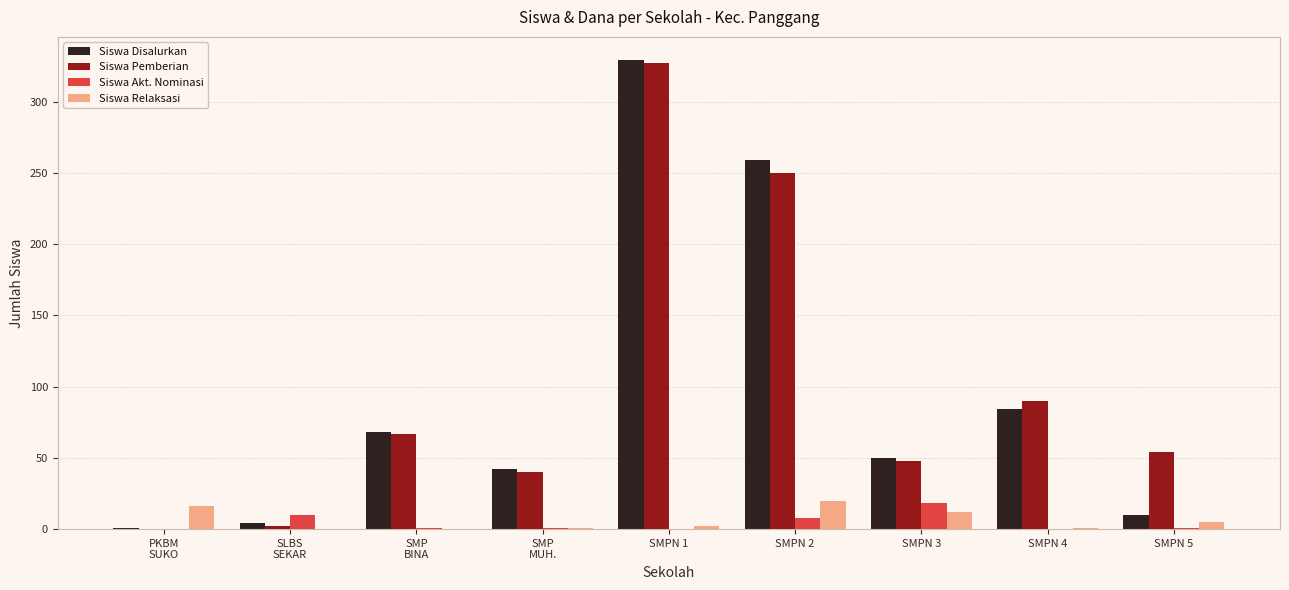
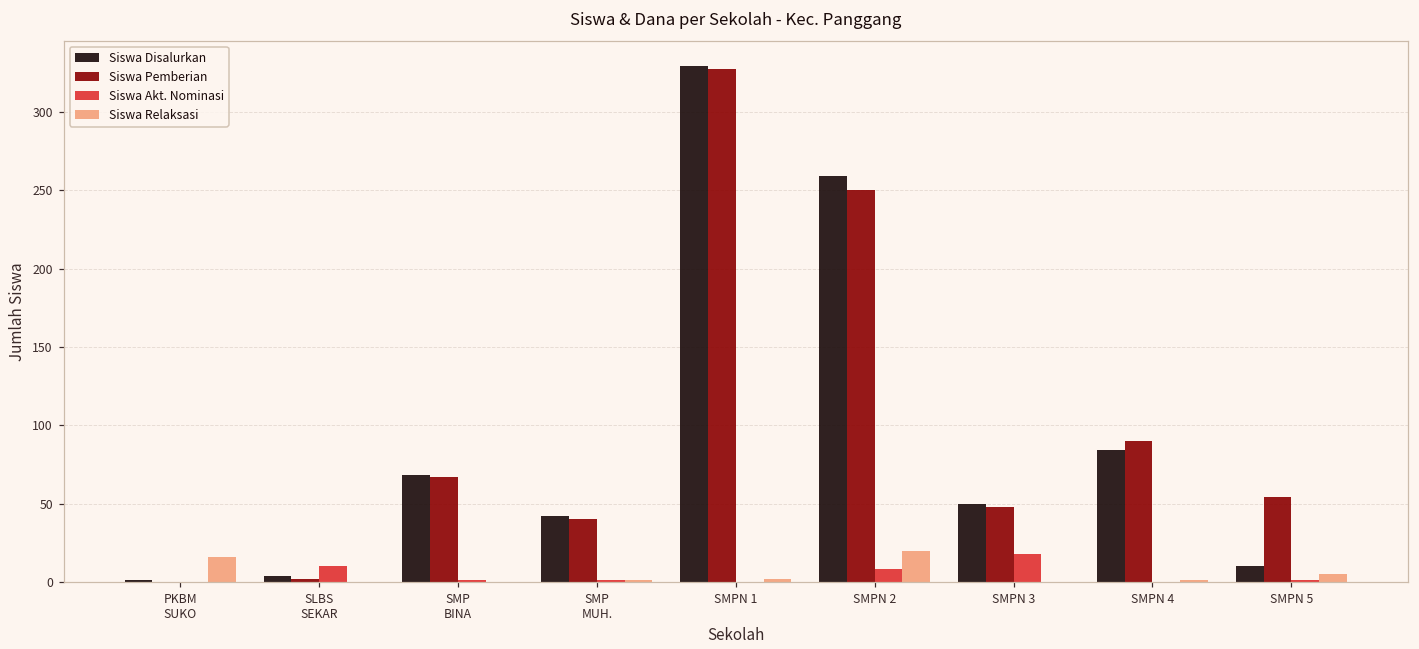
Siswa Relaksasi, SMPN 3: 12 -> 0
